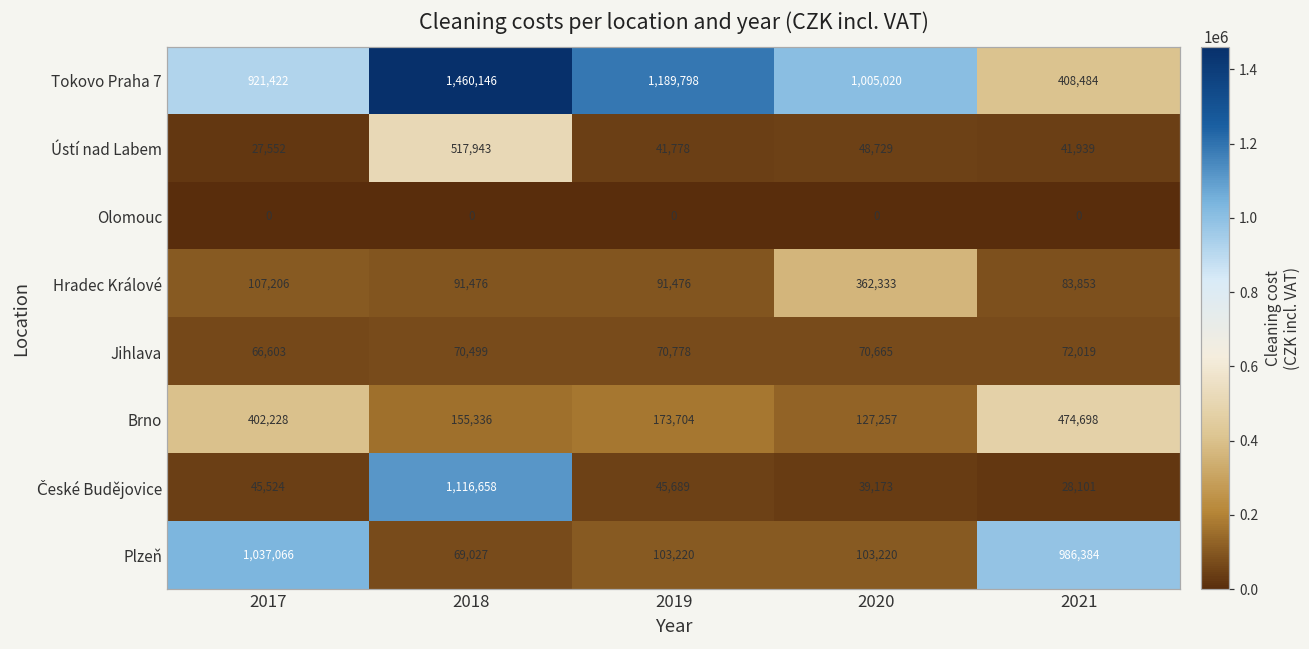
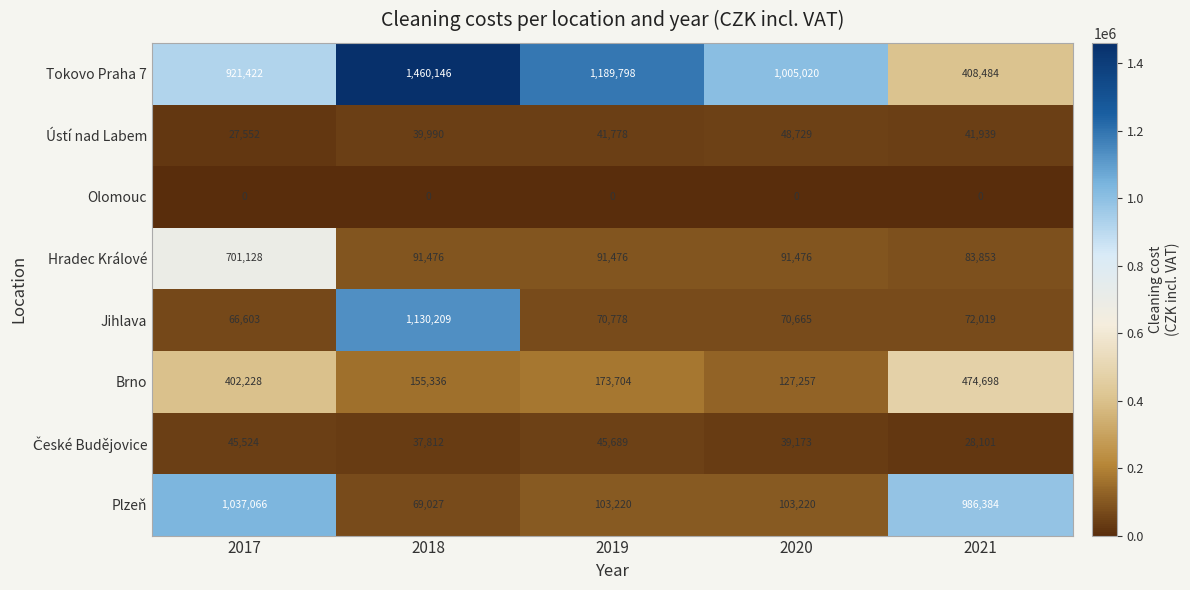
Ústí nad Labem, 2018: 517,943 -> 39,990
Hradec Králové, 2017: 107,206 -> 701,128
Hradec Králové, 2020: 362,333 -> 91,476
Jihlava, 2018: 70,499 -> 1,130,209
České Budějovice, 2018: 1,116,658 -> 37,812
